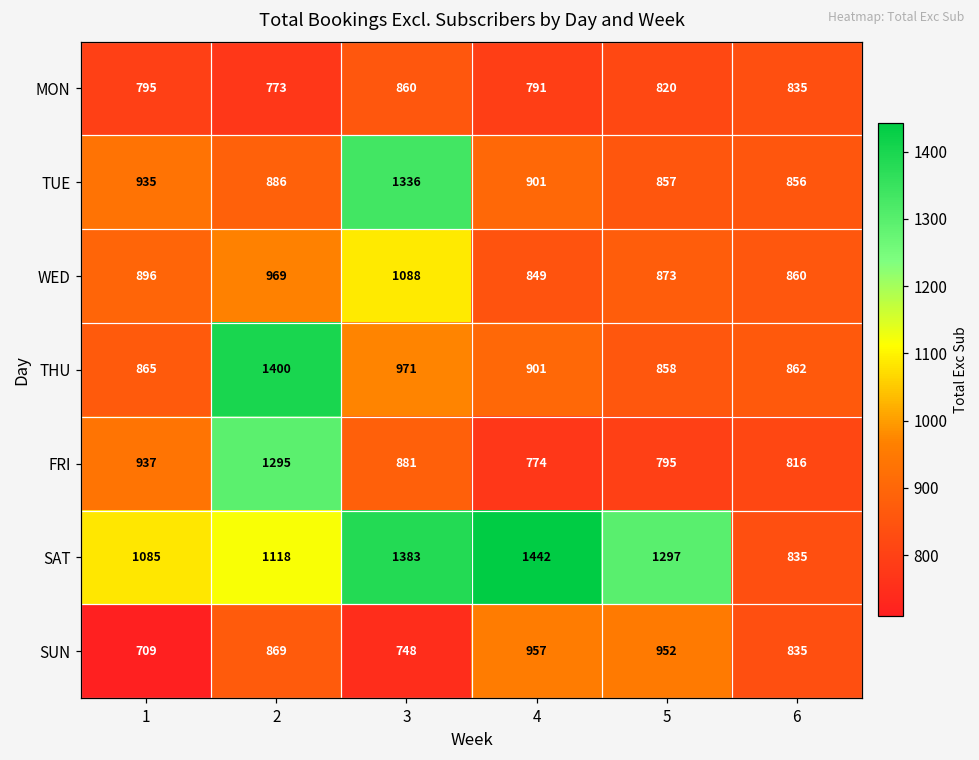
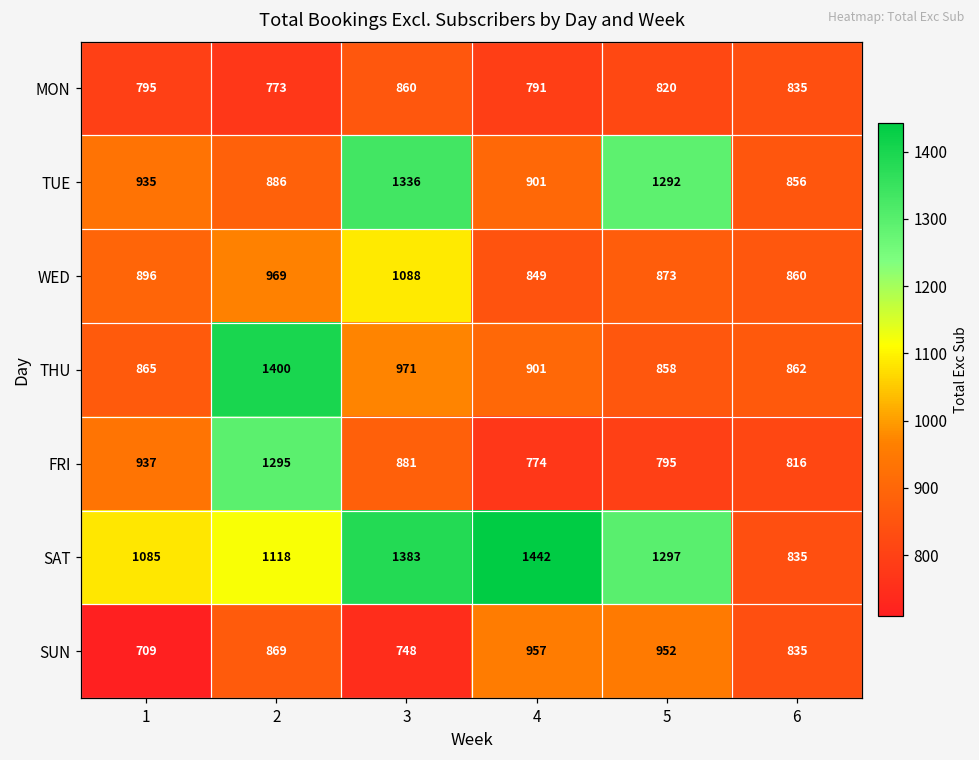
TUE, 5: 857 -> 1292
